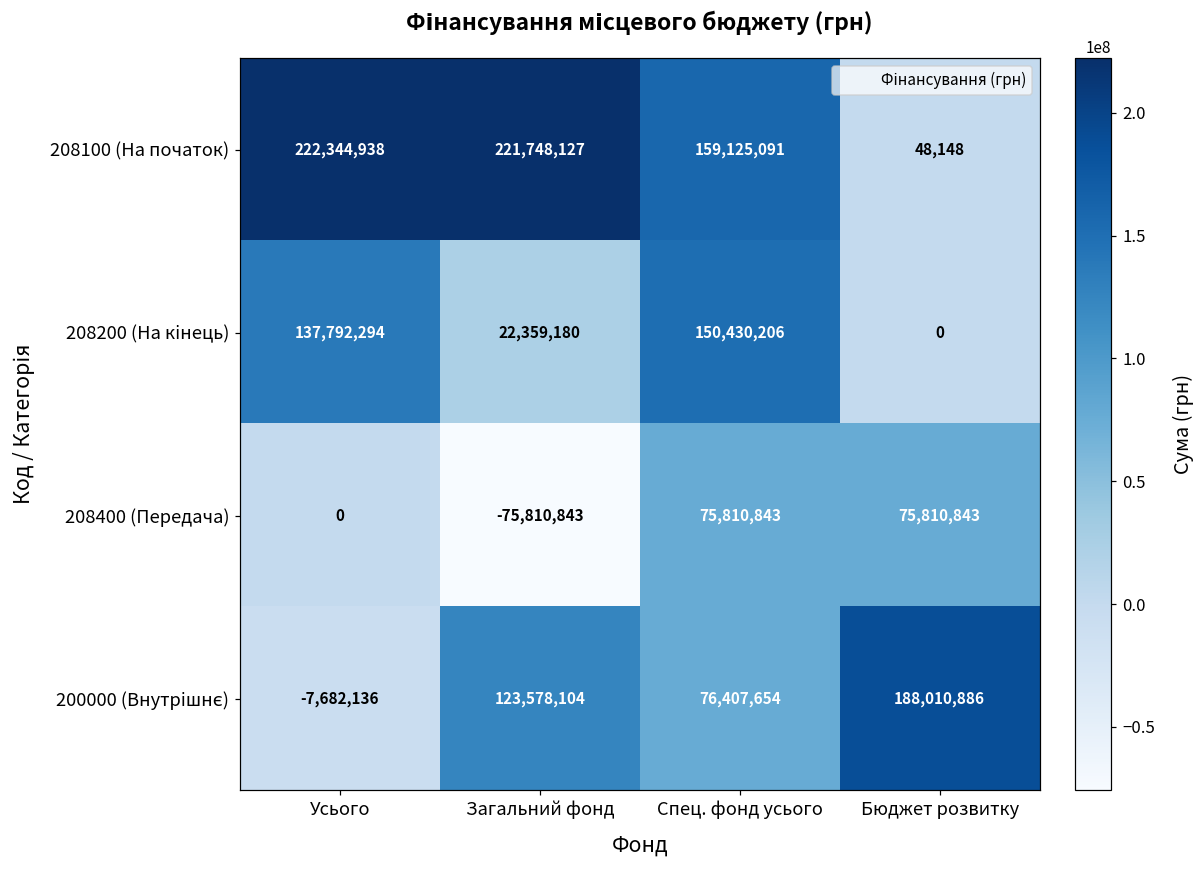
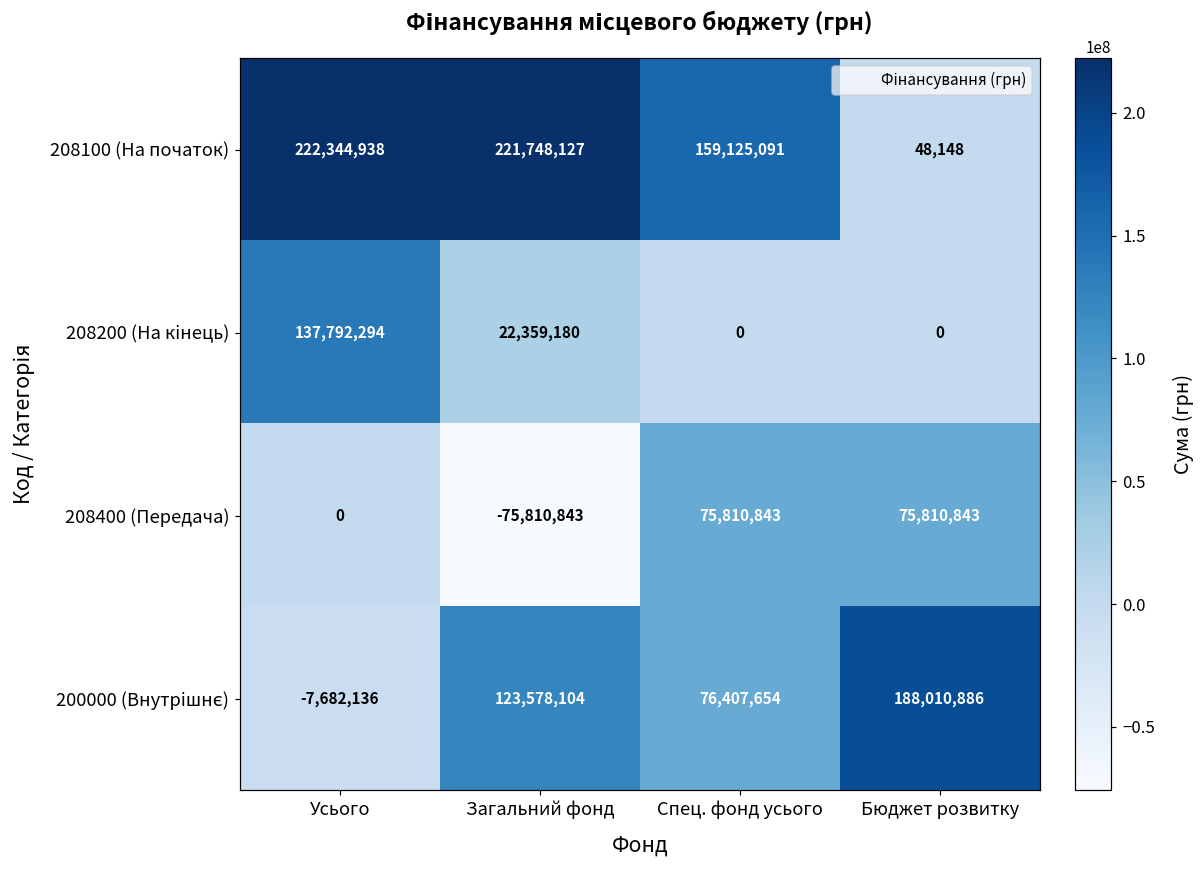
208200 (На кінець), Спец. фонд усього: 150,430,206 -> 0
